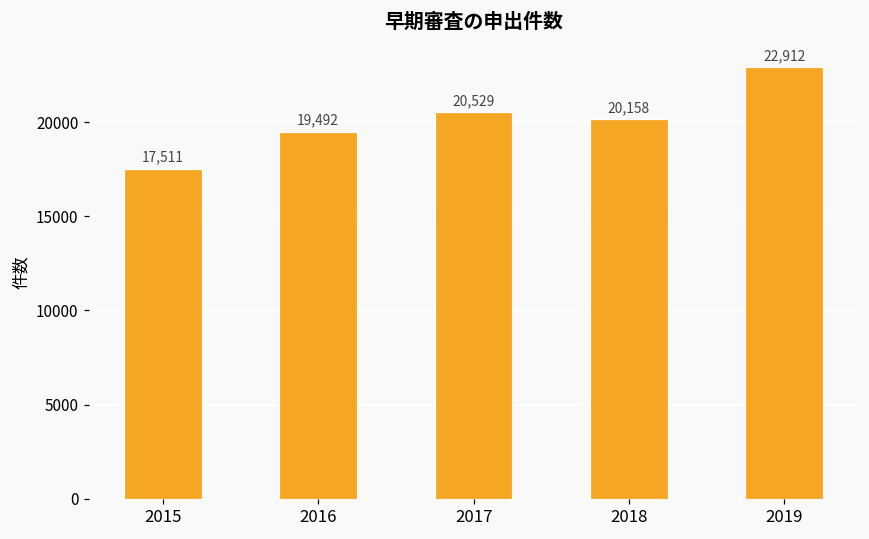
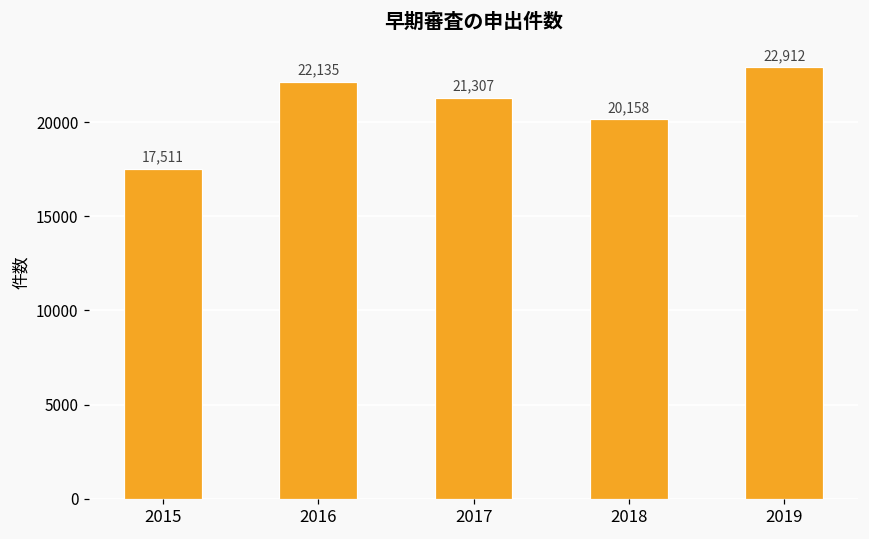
2016: 19,492 -> 22,135
2017: 20,529 -> 21,307
